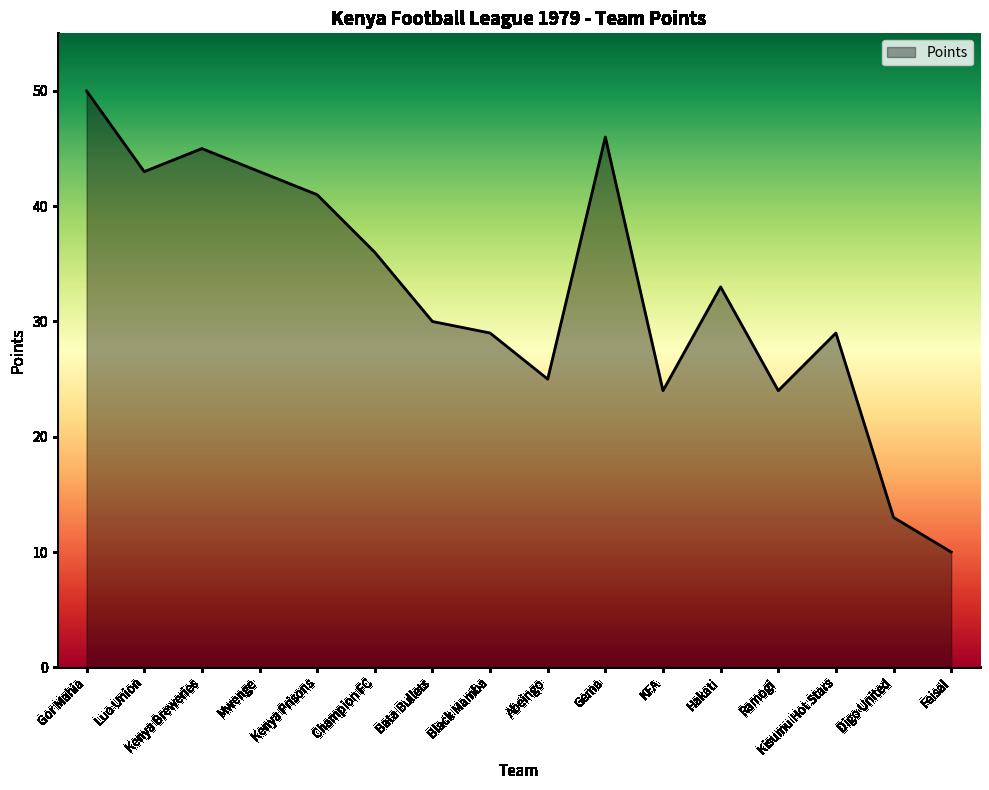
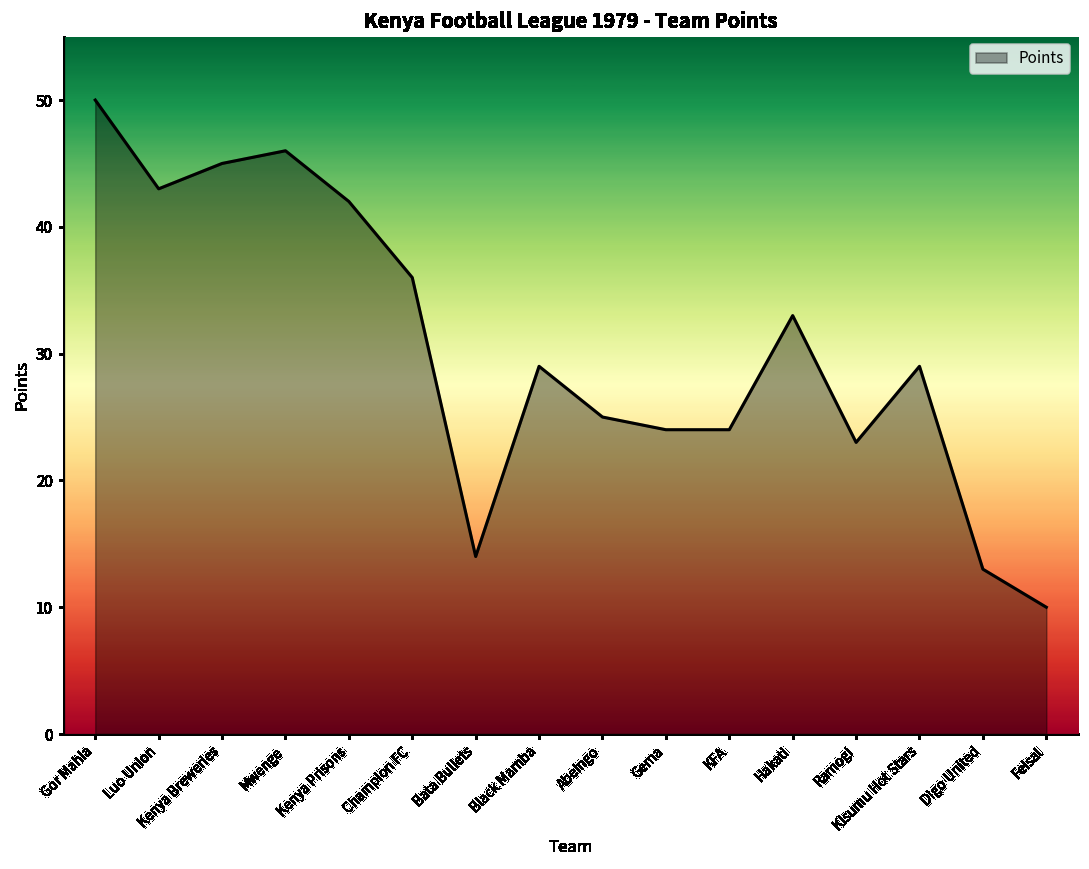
Mwenge: 43 -> 46
Kenya Prisons: 41 -> 42
Bata Bullets: 30 -> 14
Gema: 46 -> 24
Ramogi: 24 -> 23
